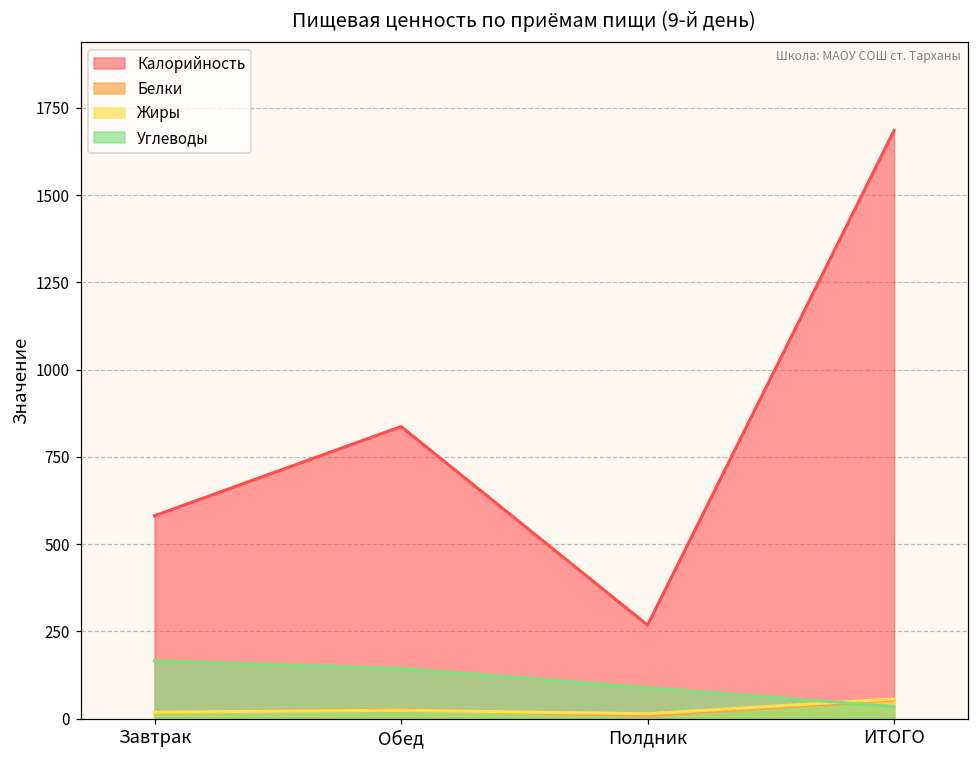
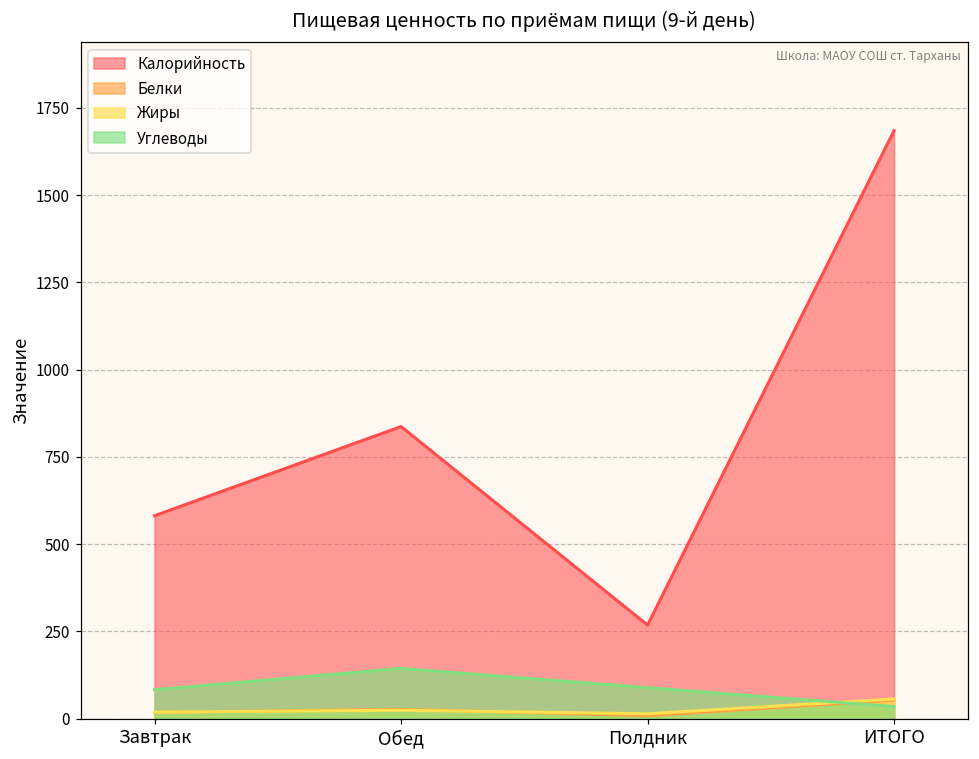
Углеводы, Завтрак: 170 -> 80
